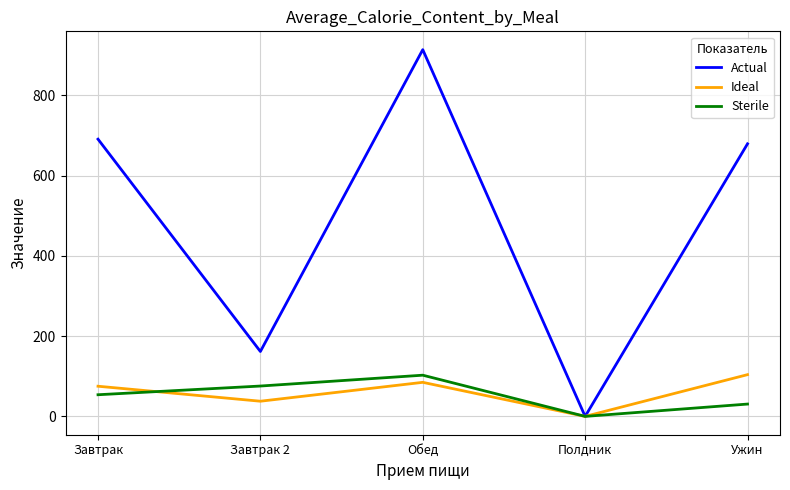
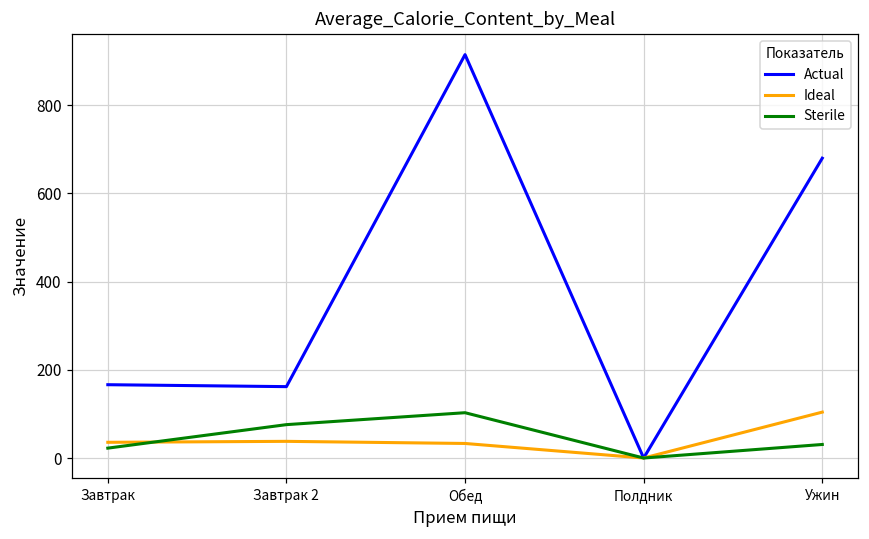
Actual, Завтрак: 690 -> 170
Ideal, Завтрак: 80 -> 40
Sterile, Завтрак: 50 -> 20
Ideal, Обед: 80 -> 30
